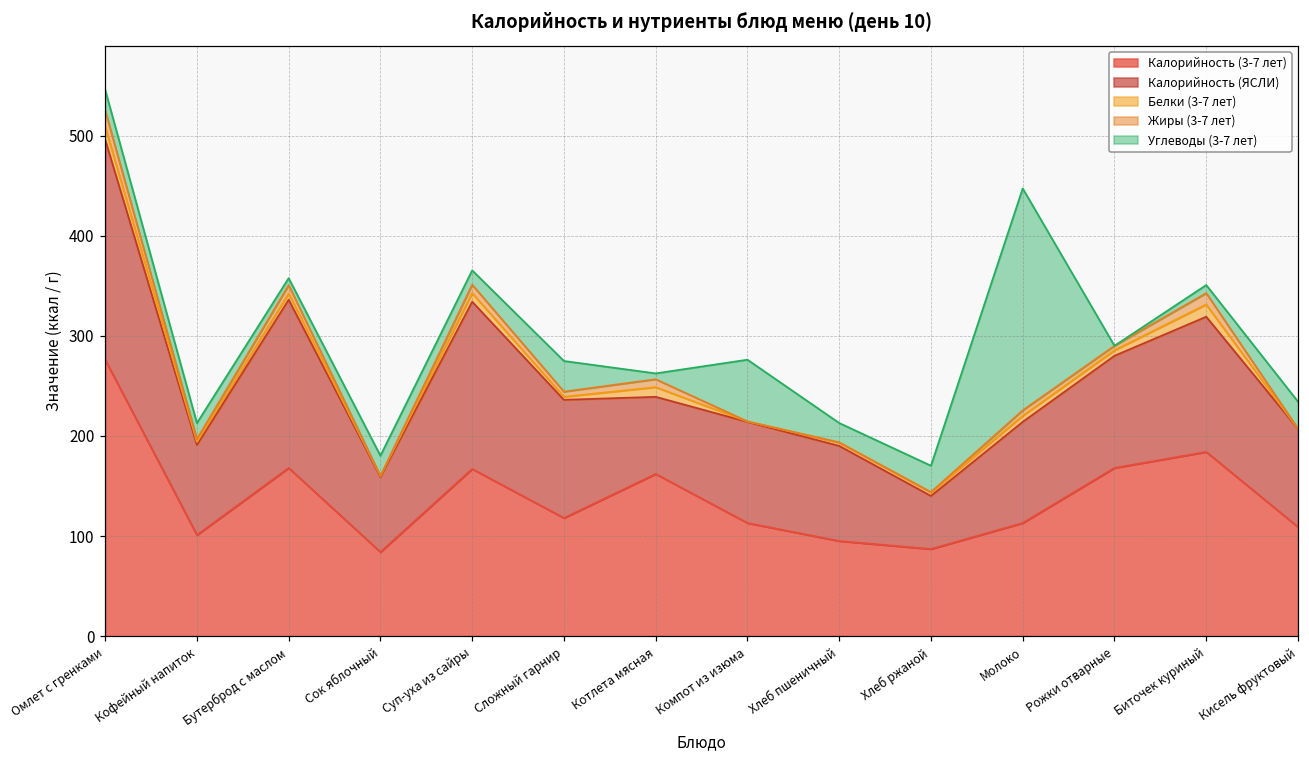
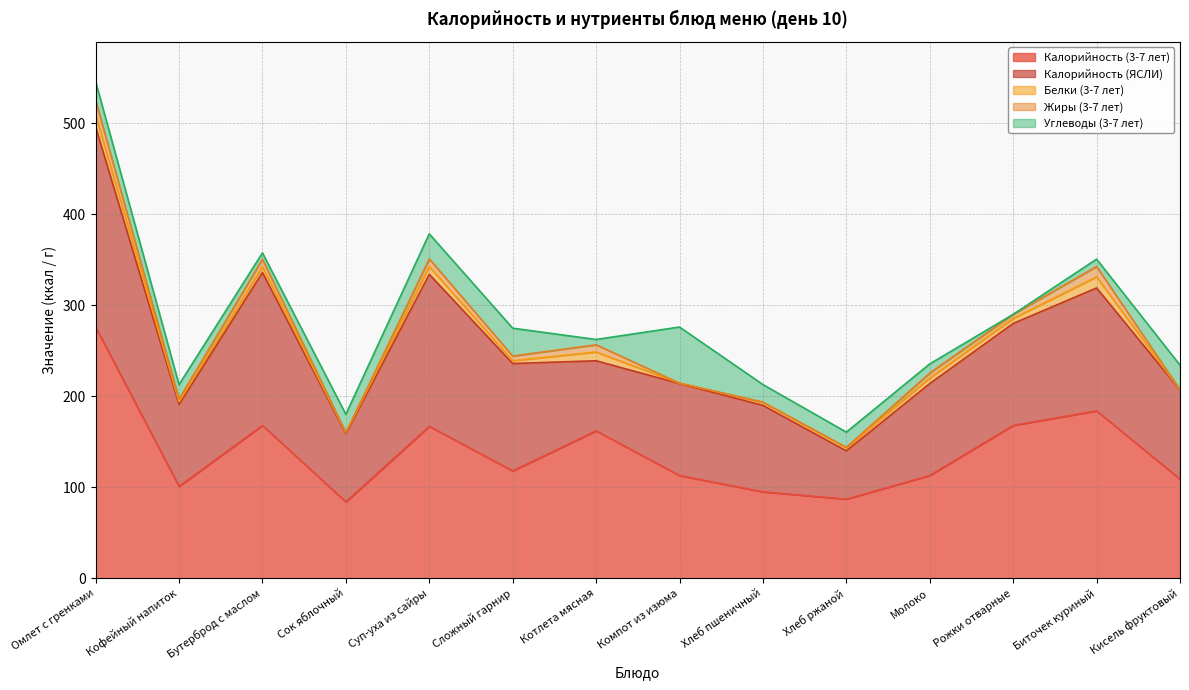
Углеводы (3-7 лет), Суп-уха из сайры: 10 -> 30
Углеводы (3-7 лет), Хлеб ржаной: 30 -> 20
Углеводы (3-7 лет), Молоко: 220 -> 10
